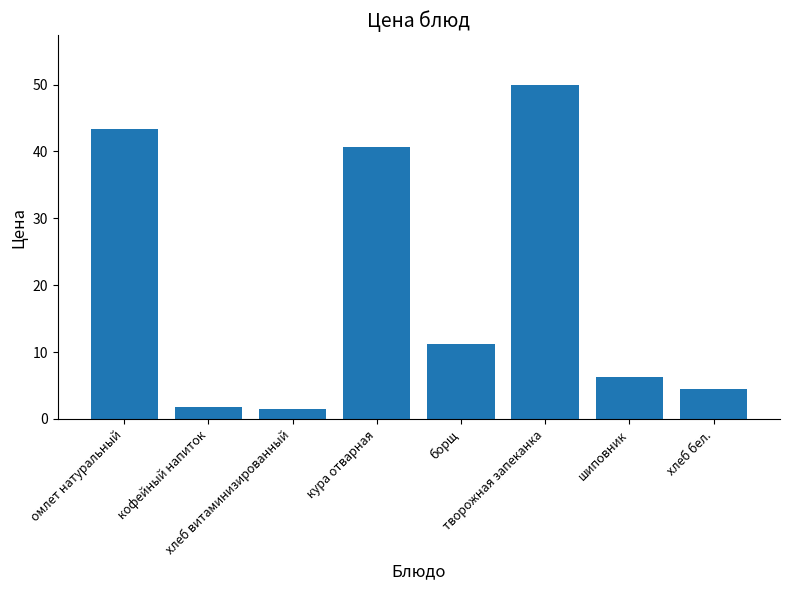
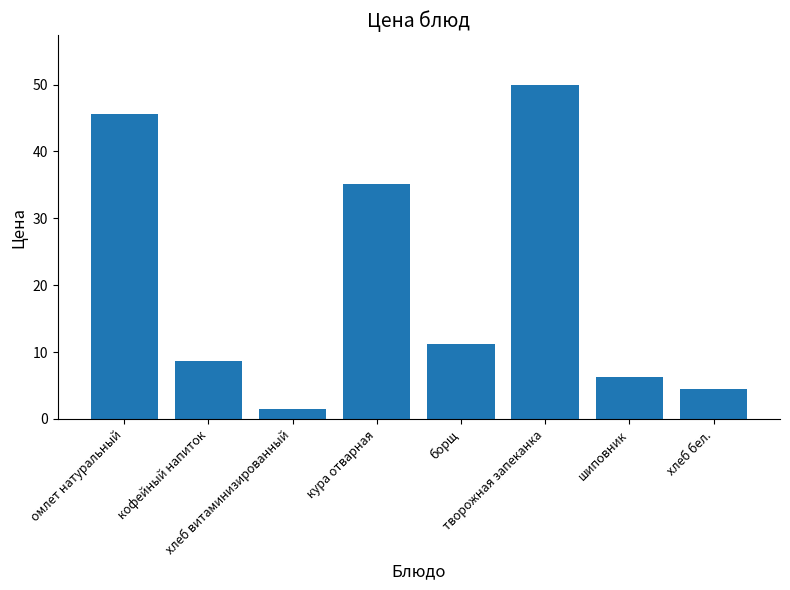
омлет натуральный: 43 -> 46
кофейный напиток: 2 -> 9
кура отварная: 41 -> 35
